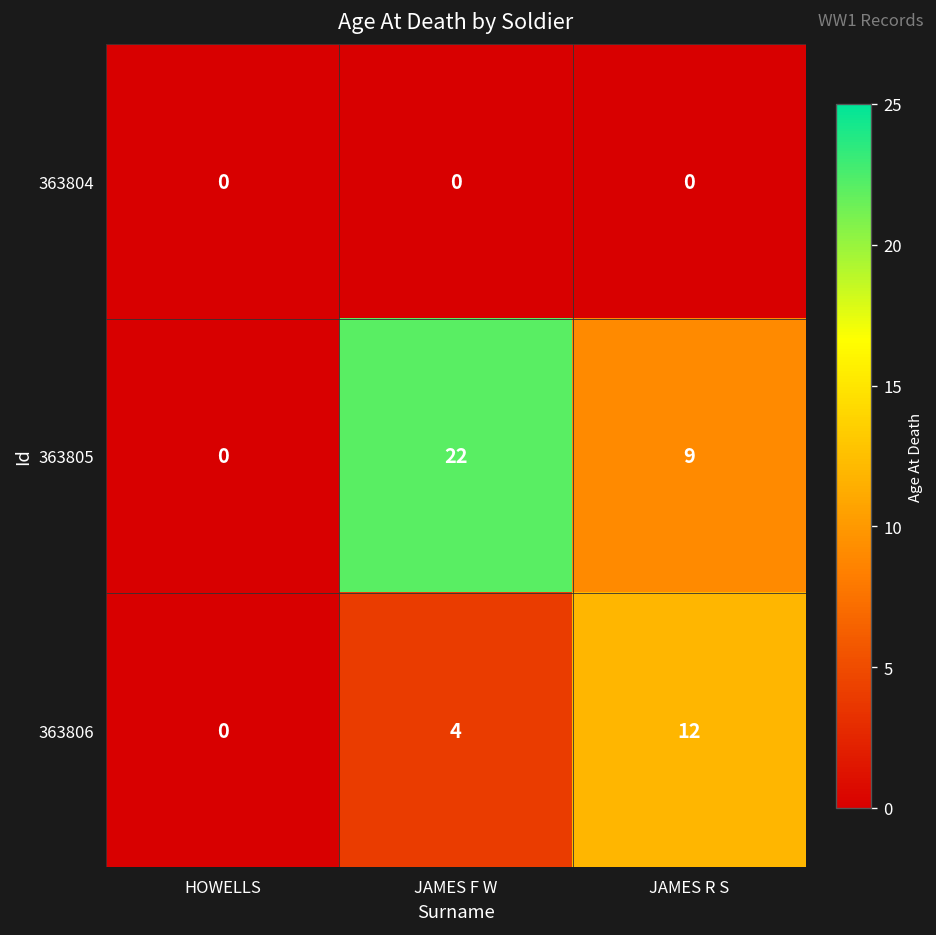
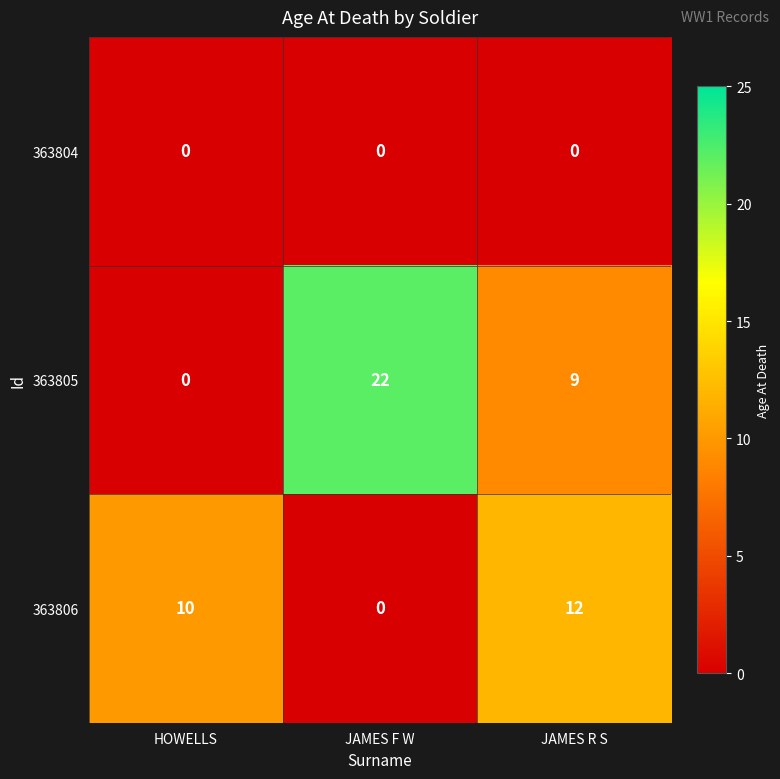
363806, HOWELLS: 0 -> 10
363806, JAMES F W: 4 -> 0
